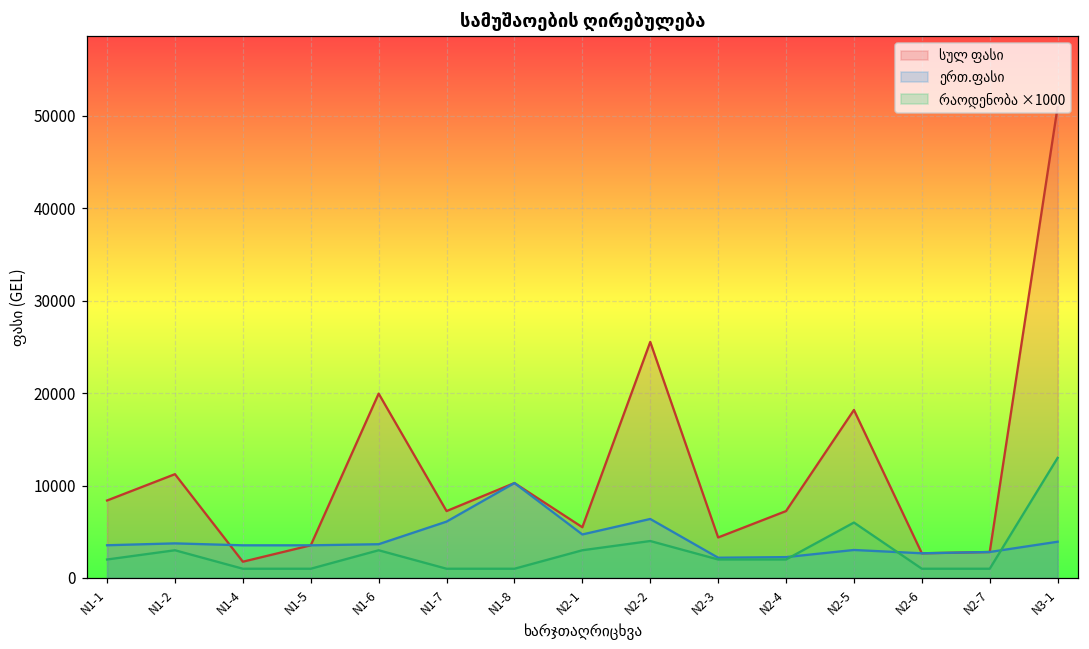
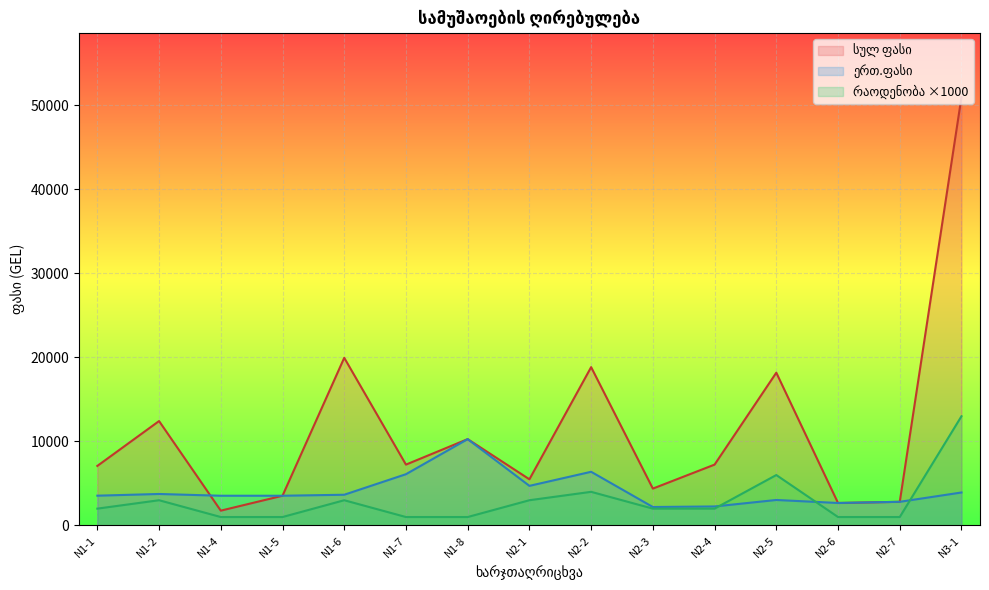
სულ ფასი, N1-1: 8000 -> 7000
სულ ფასი, N1-2: 11000 -> 12000
სულ ფასი, N2-2: 26000 -> 19000
